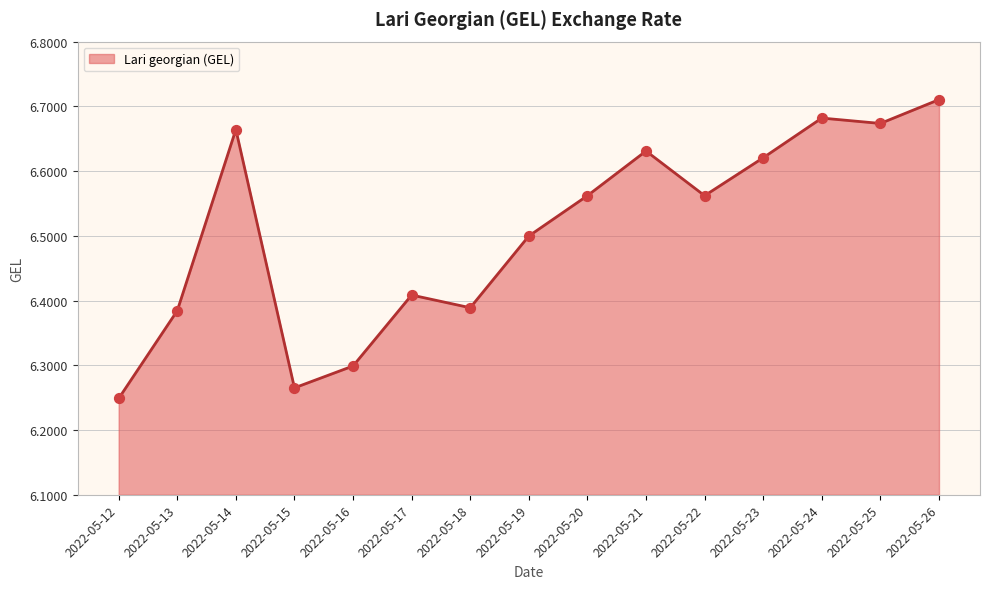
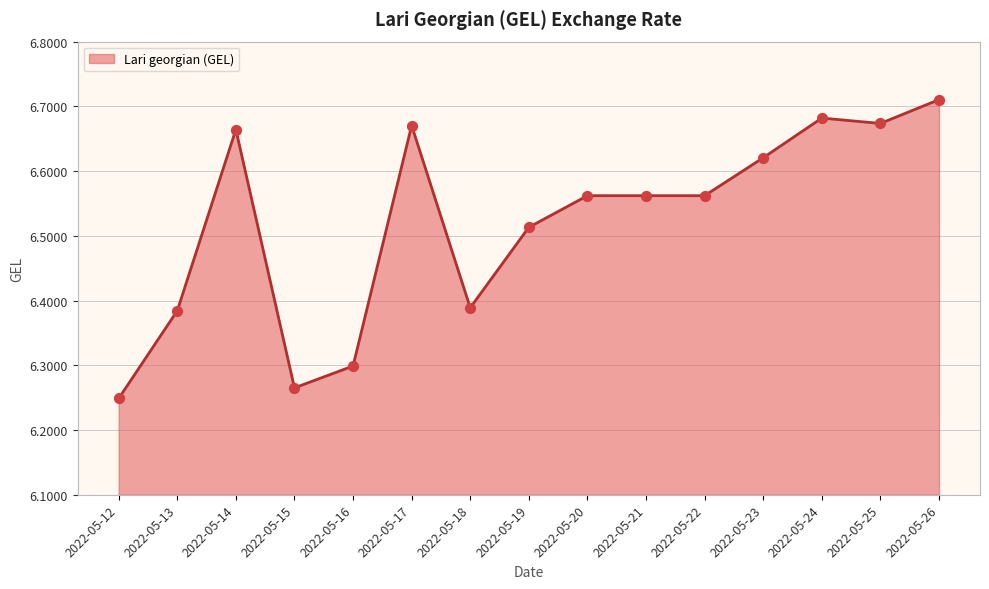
2022-05-17: 6.41 -> 6.67
2022-05-19: 6.50 -> 6.51
2022-05-21: 6.63 -> 6.56
